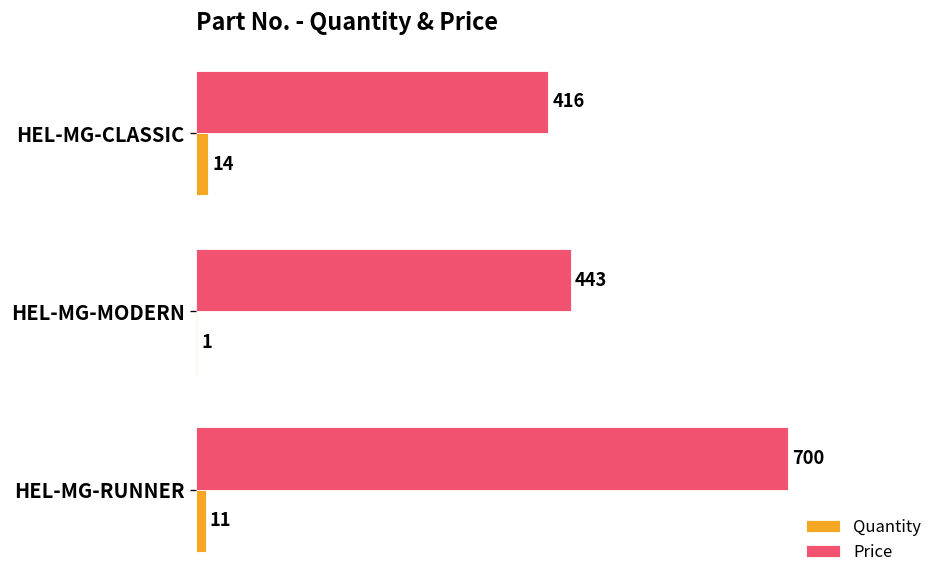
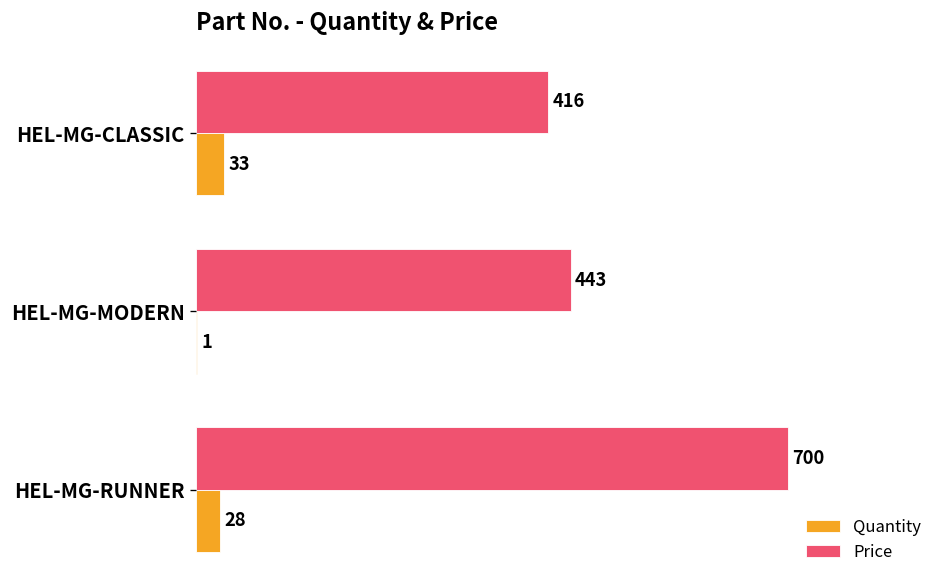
Quantity, HEL-MG-CLASSIC: 14 -> 33
Quantity, HEL-MG-RUNNER: 11 -> 28
